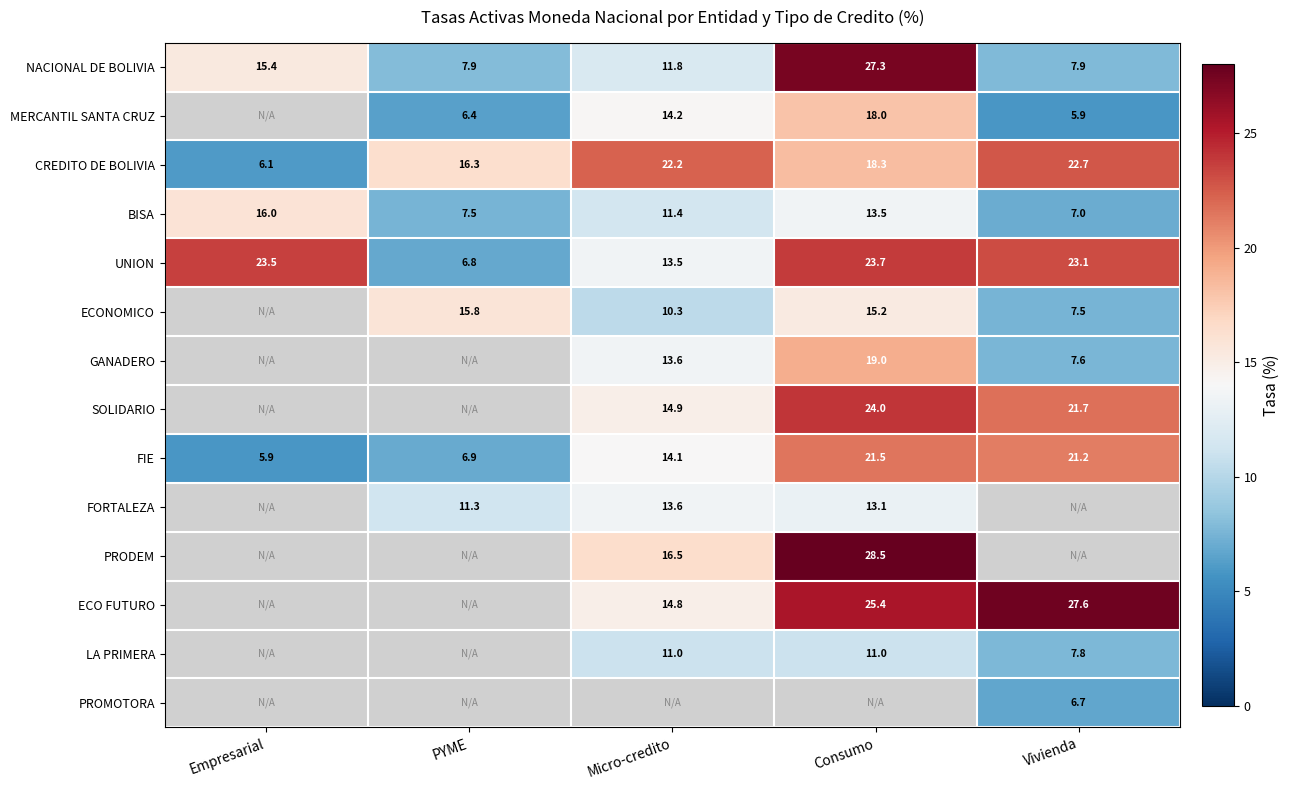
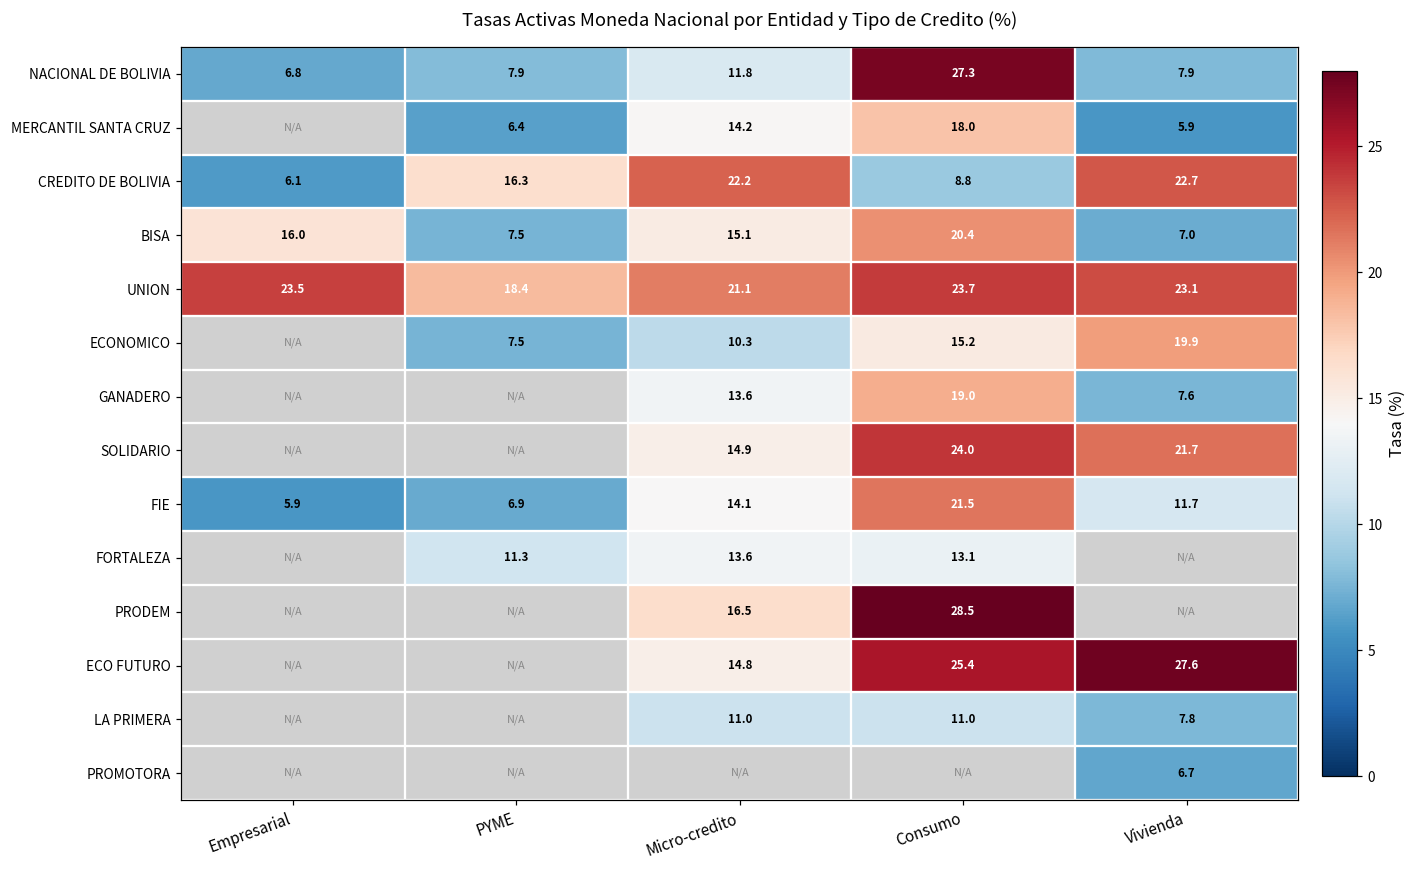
NACIONAL DE BOLIVIA, Empresarial: 15.4 -> 6.8
CREDITO DE BOLIVIA, Consumo: 18.3 -> 8.8
BISA, Micro-credito: 11.4 -> 15.1
BISA, Consumo: 13.5 -> 20.4
UNION, PYME: 6.8 -> 18.4
UNION, Micro-credito: 13.5 -> 21.1
ECONOMICO, PYME: 15.8 -> 7.5
ECONOMICO, Vivienda: 7.5 -> 19.9
FIE, Vivienda: 21.2 -> 11.7
